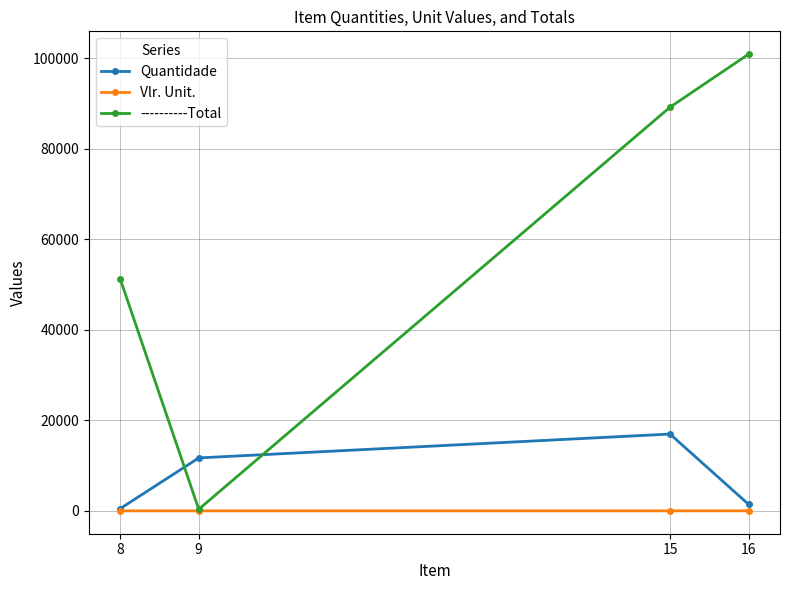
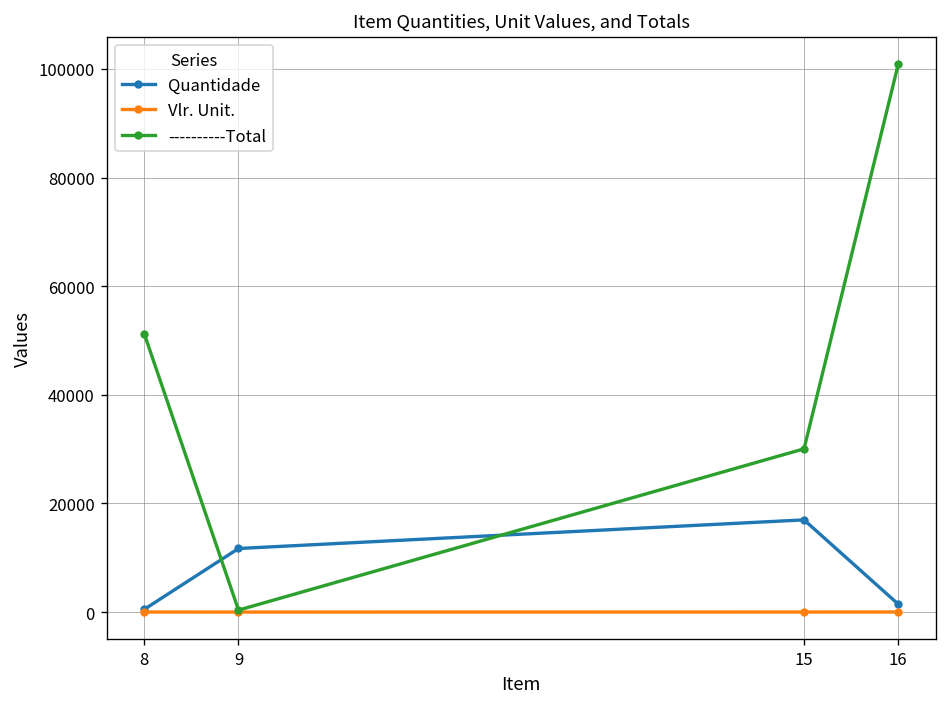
----------Total, 15: 89000 -> 30000
